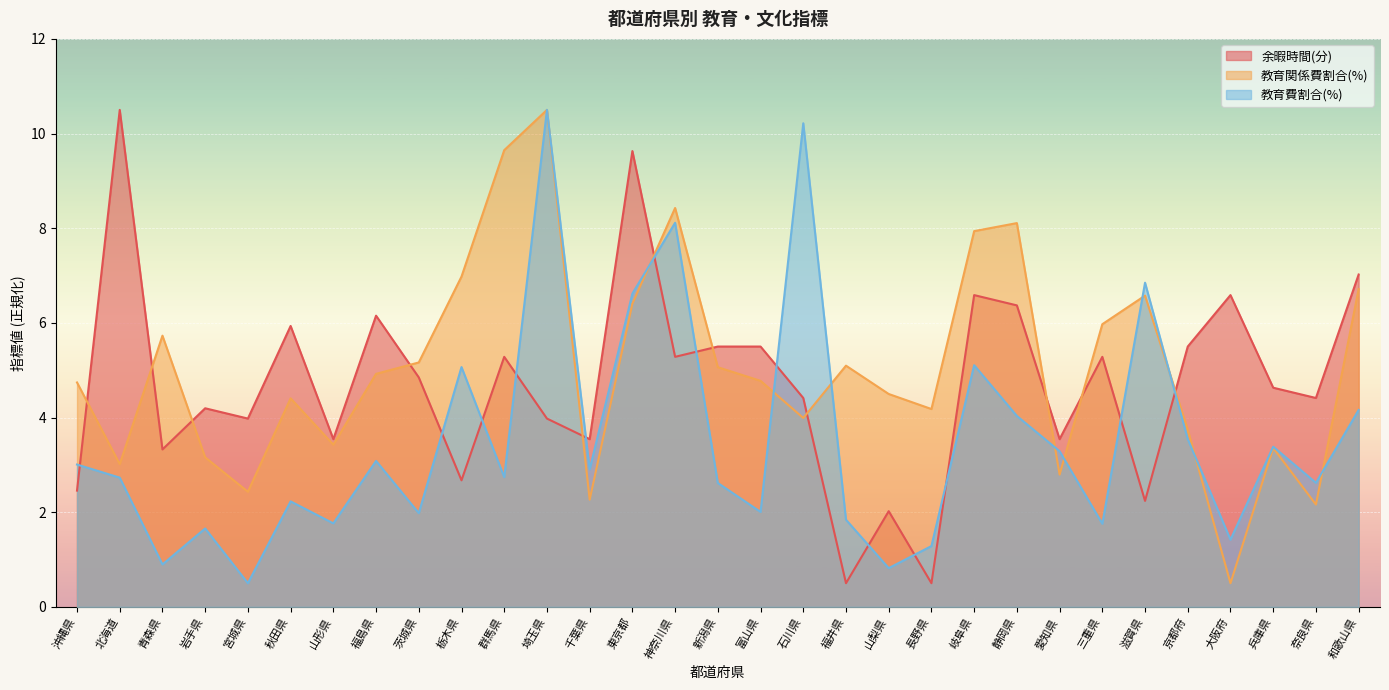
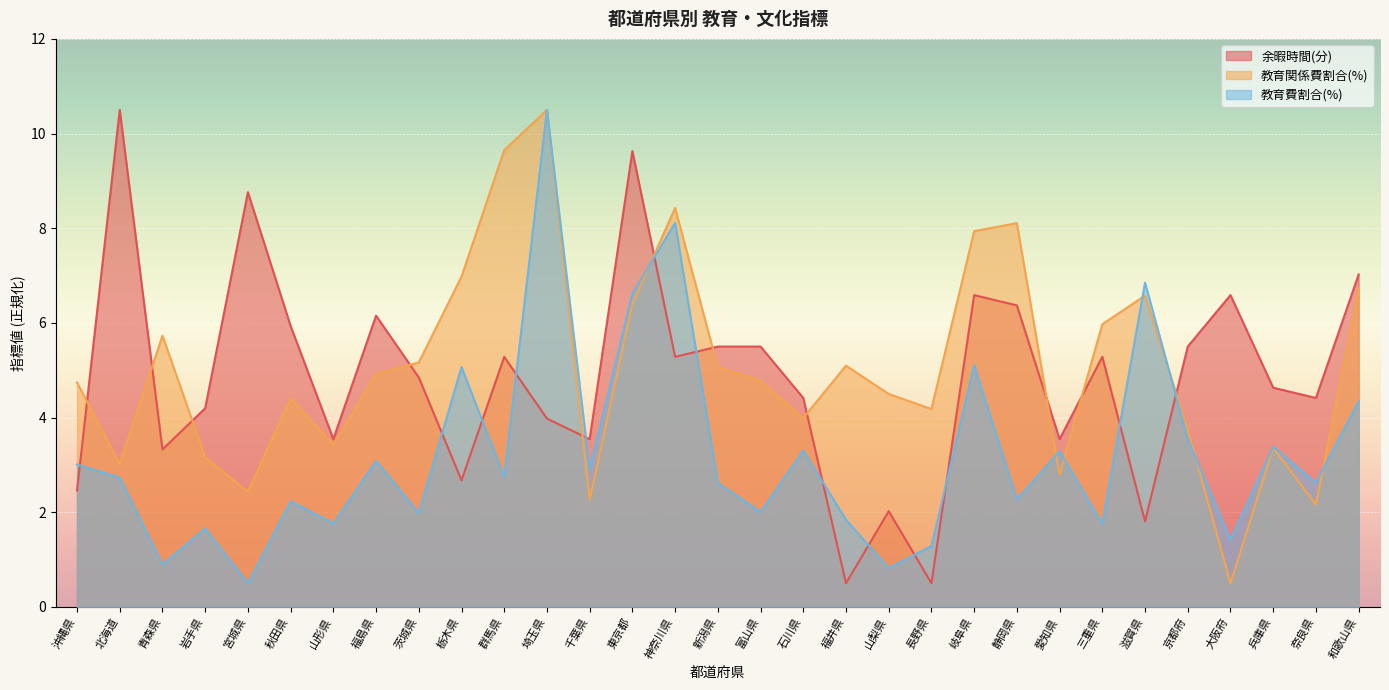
余暇時間(分), 宮城県: 4.0 -> 8.8
教育費割合(%), 石川県: 10.2 -> 3.3
教育費割合(%), 静岡県: 4.0 -> 2.3
余暇時間(分), 滋賀県: 2.2 -> 1.8
教育費割合(%), 和歌山県: 4.2 -> 4.3
